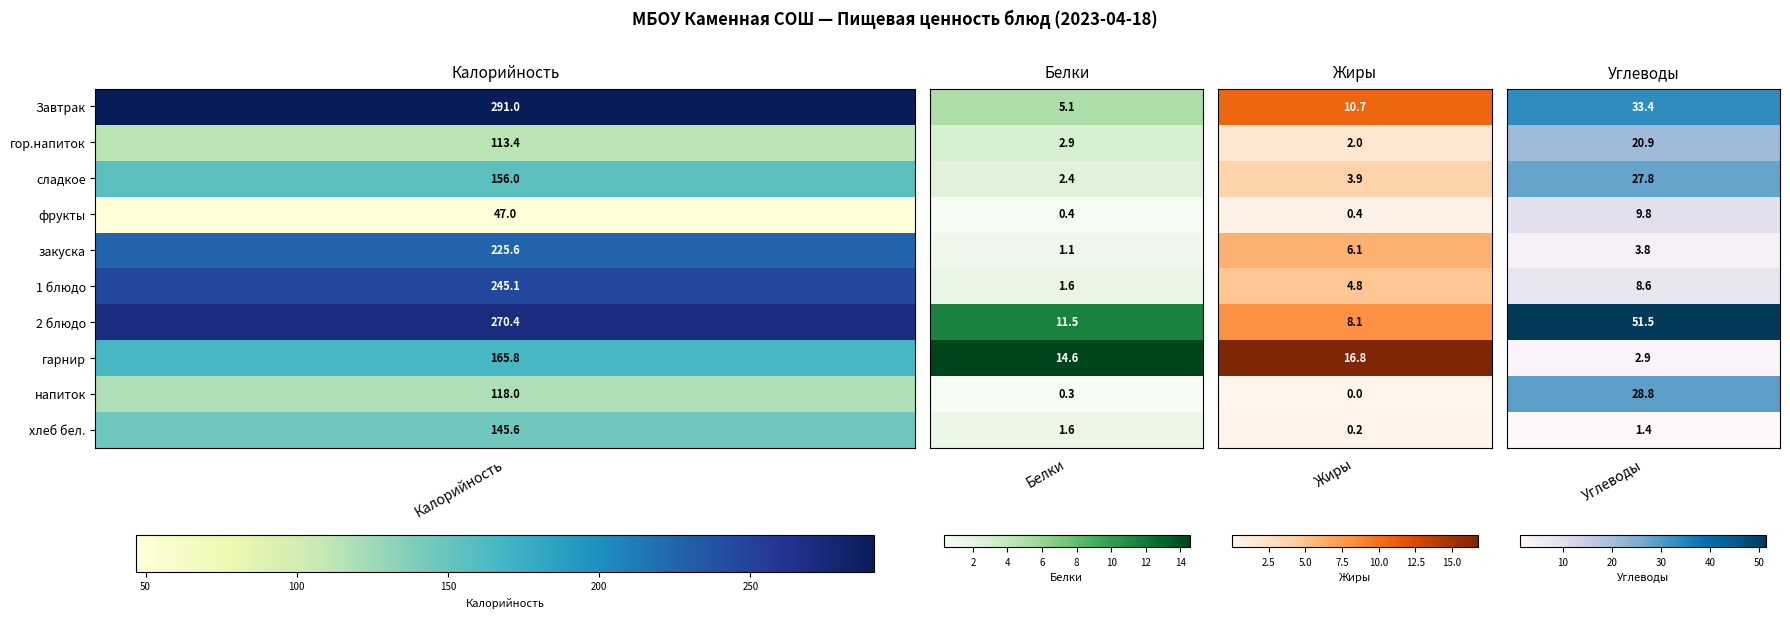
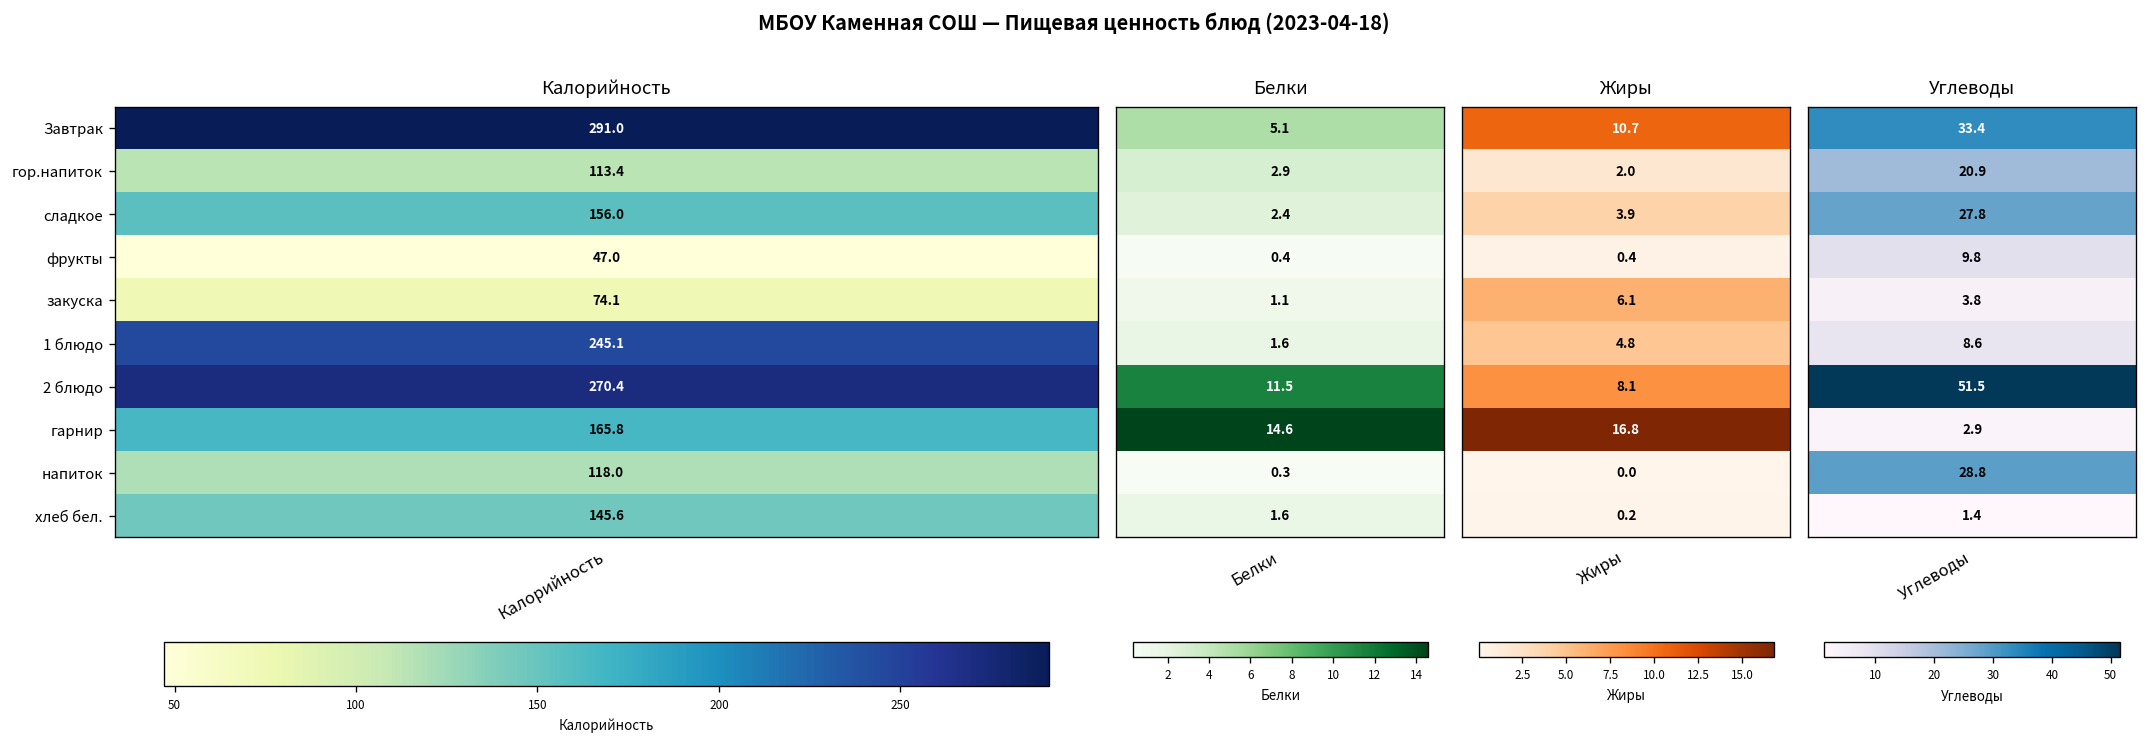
Калорийность, закуска, Калорийность: 225.6 -> 74.1
